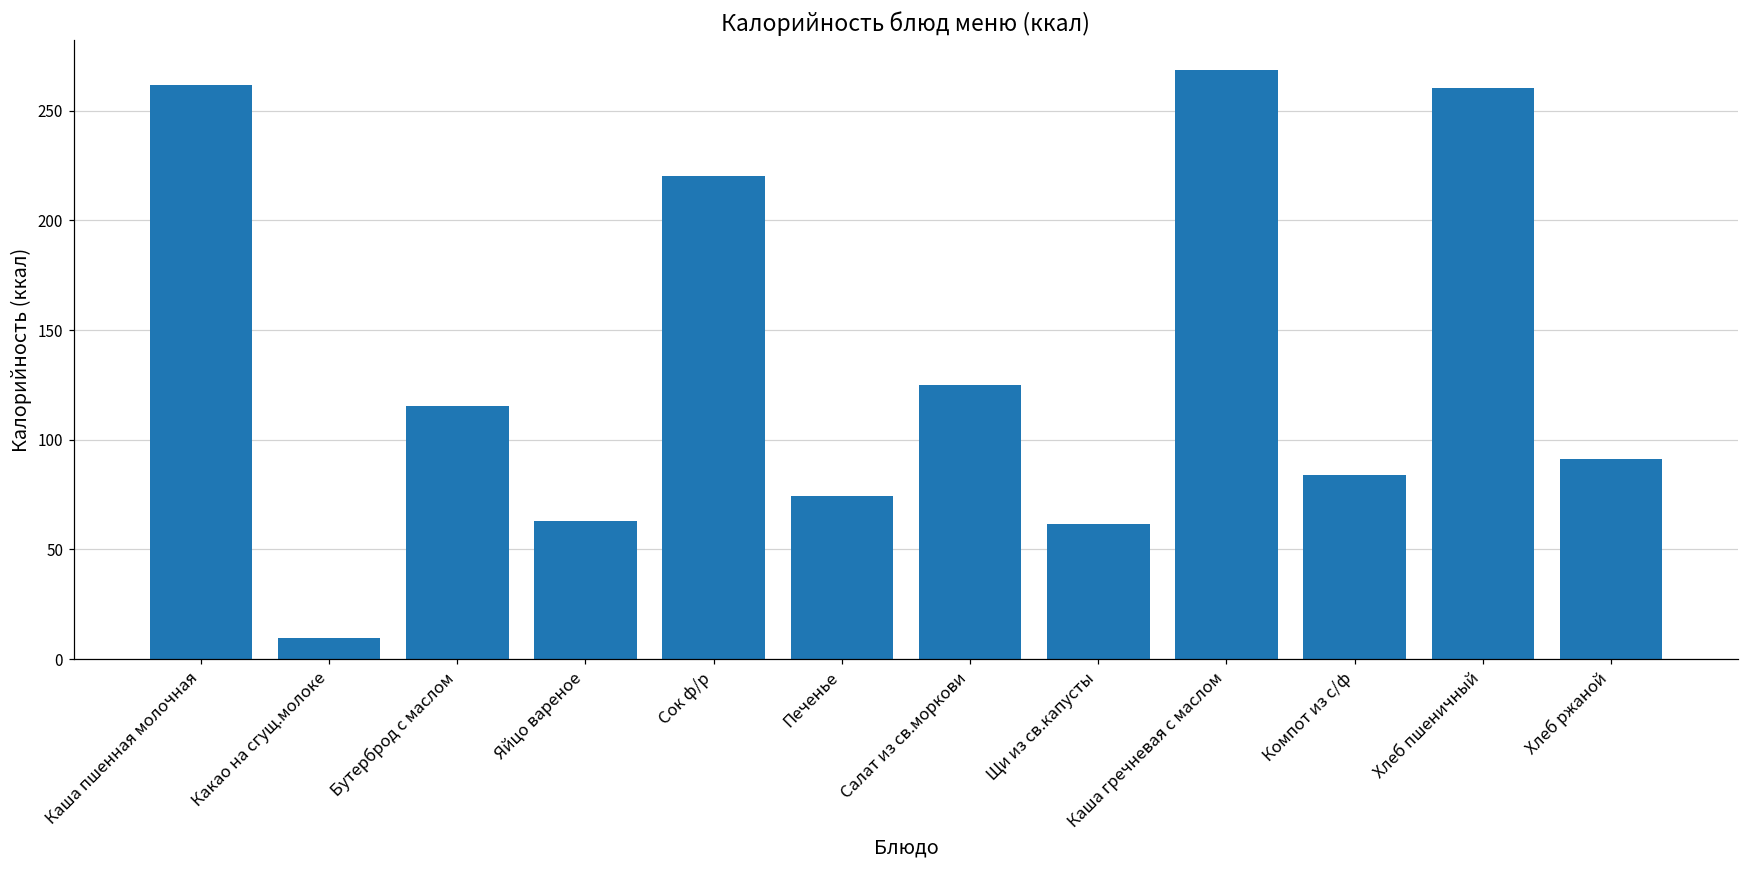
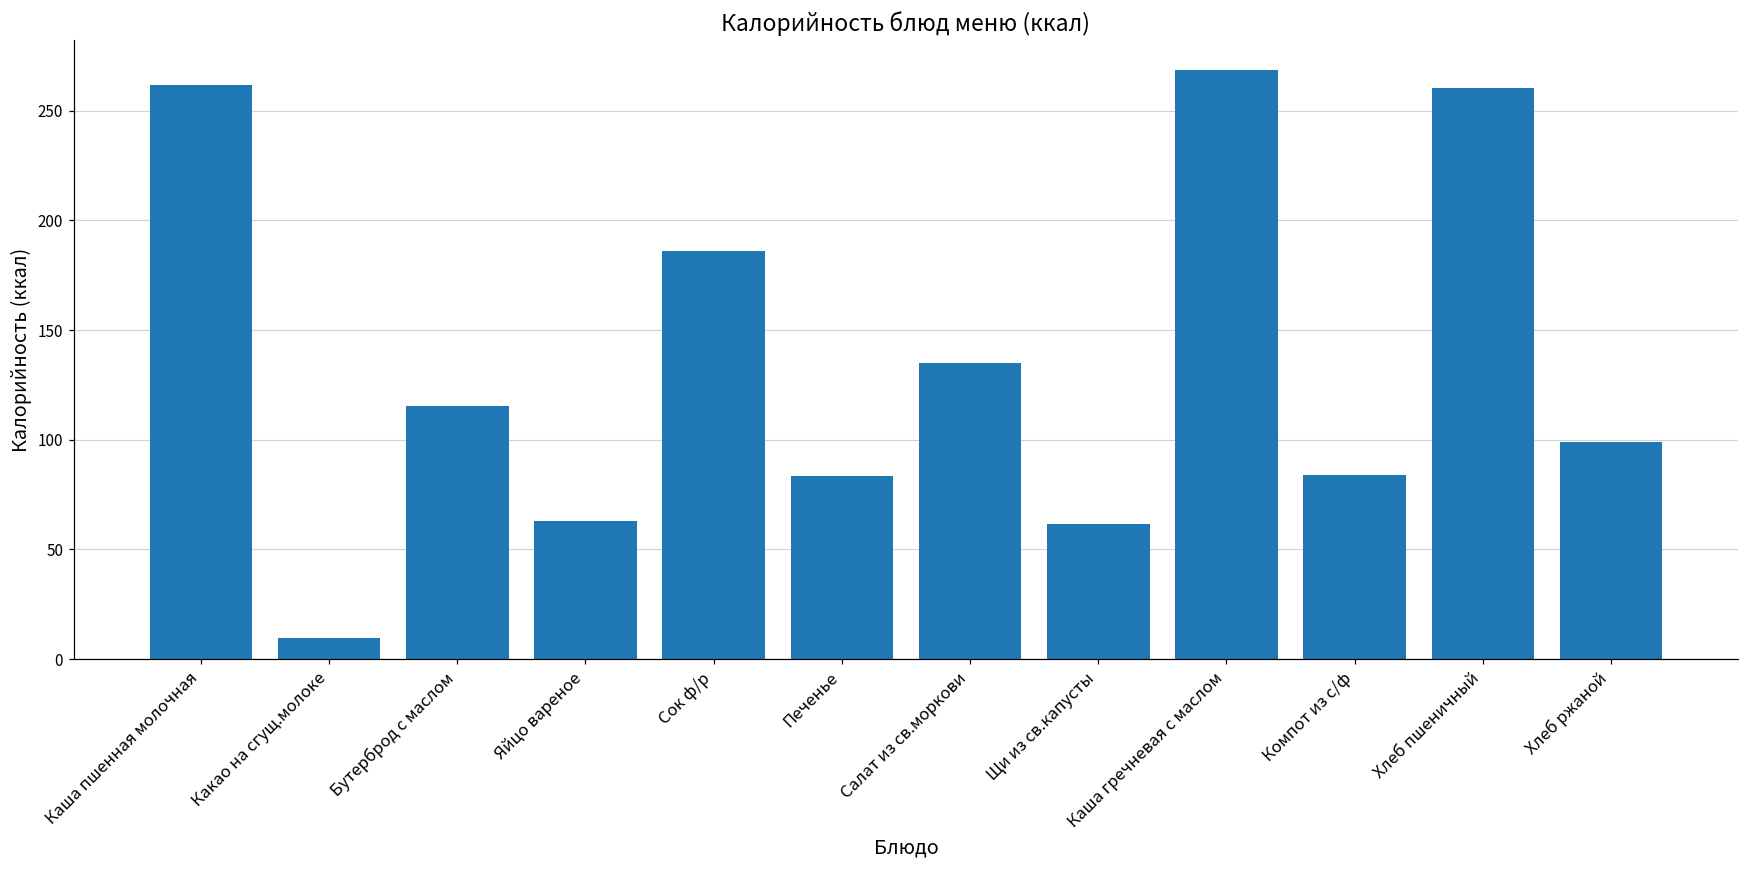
Сок ф/р: 220 -> 186
Печенье: 74 -> 83
Салат из св.моркови: 125 -> 135
Хлеб ржаной: 91 -> 99
